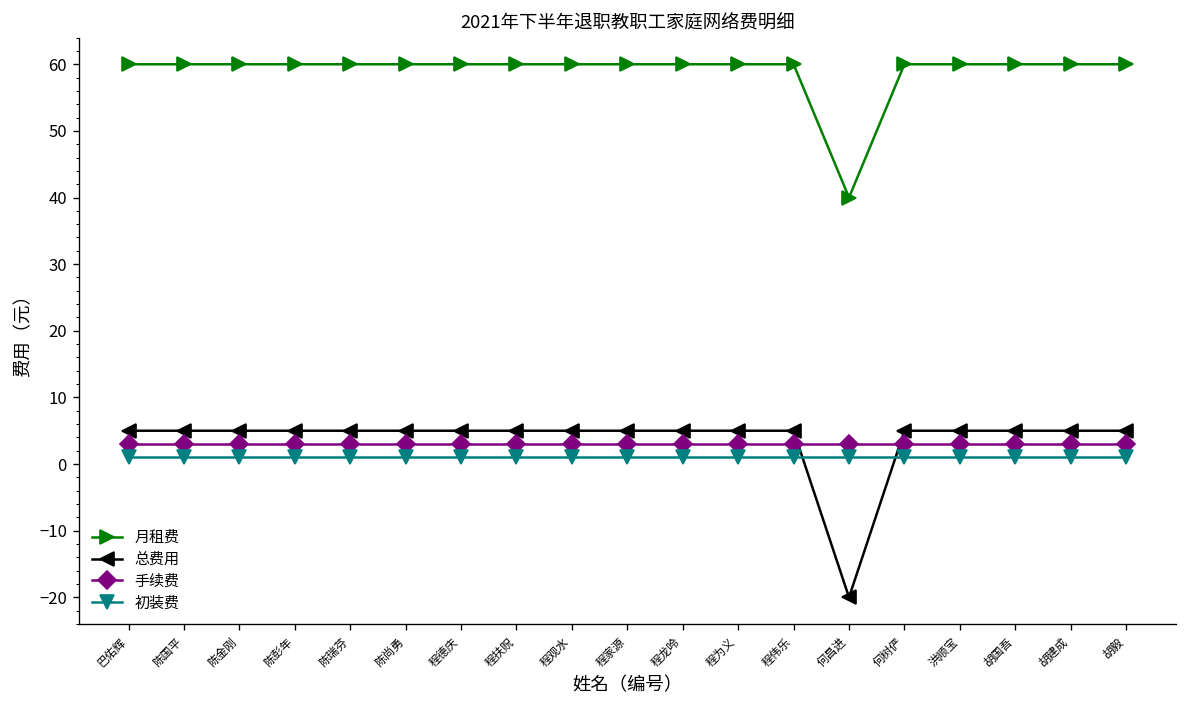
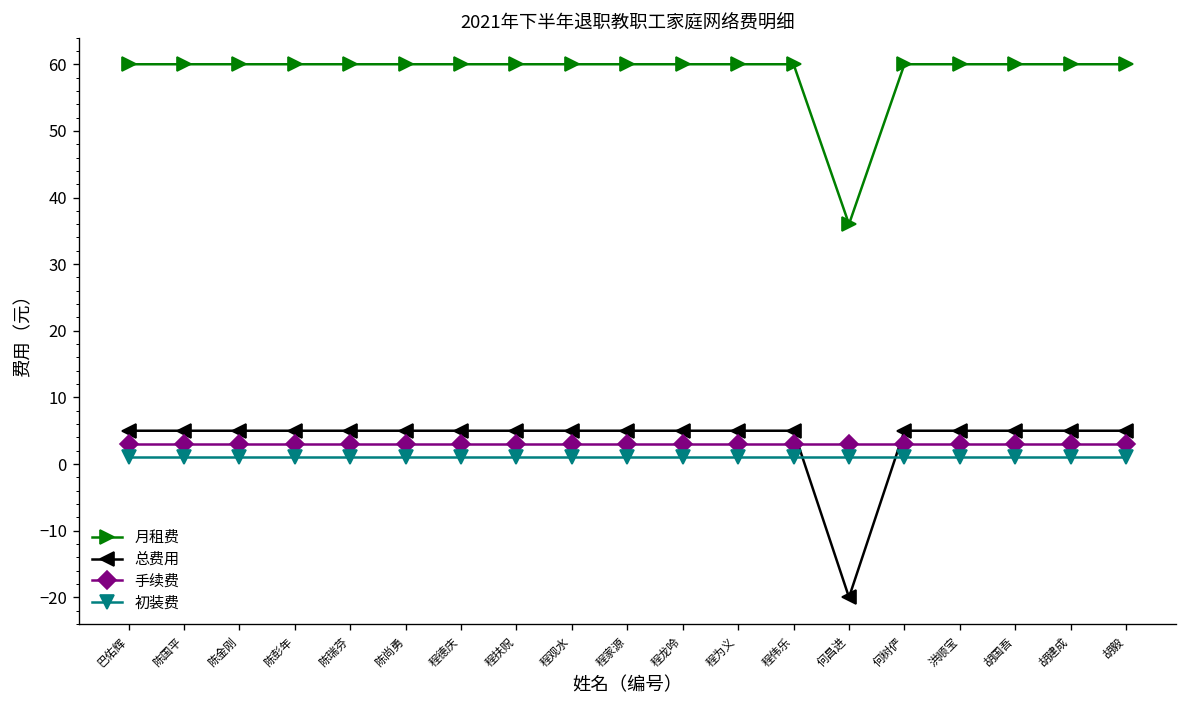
月租费, 何昌进: 40 -> 36
